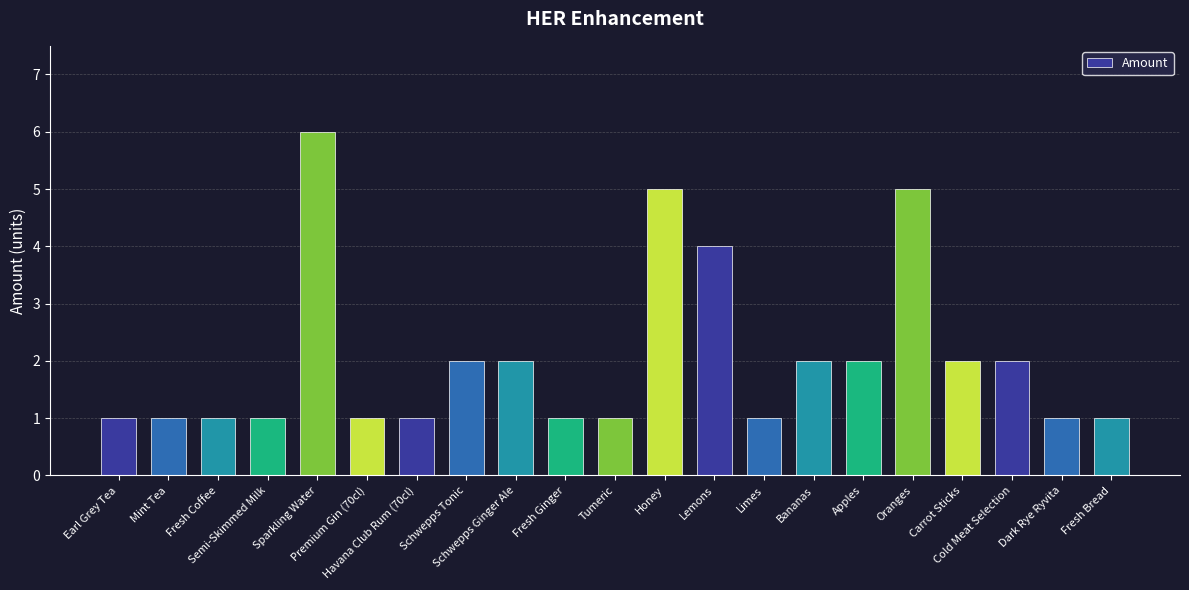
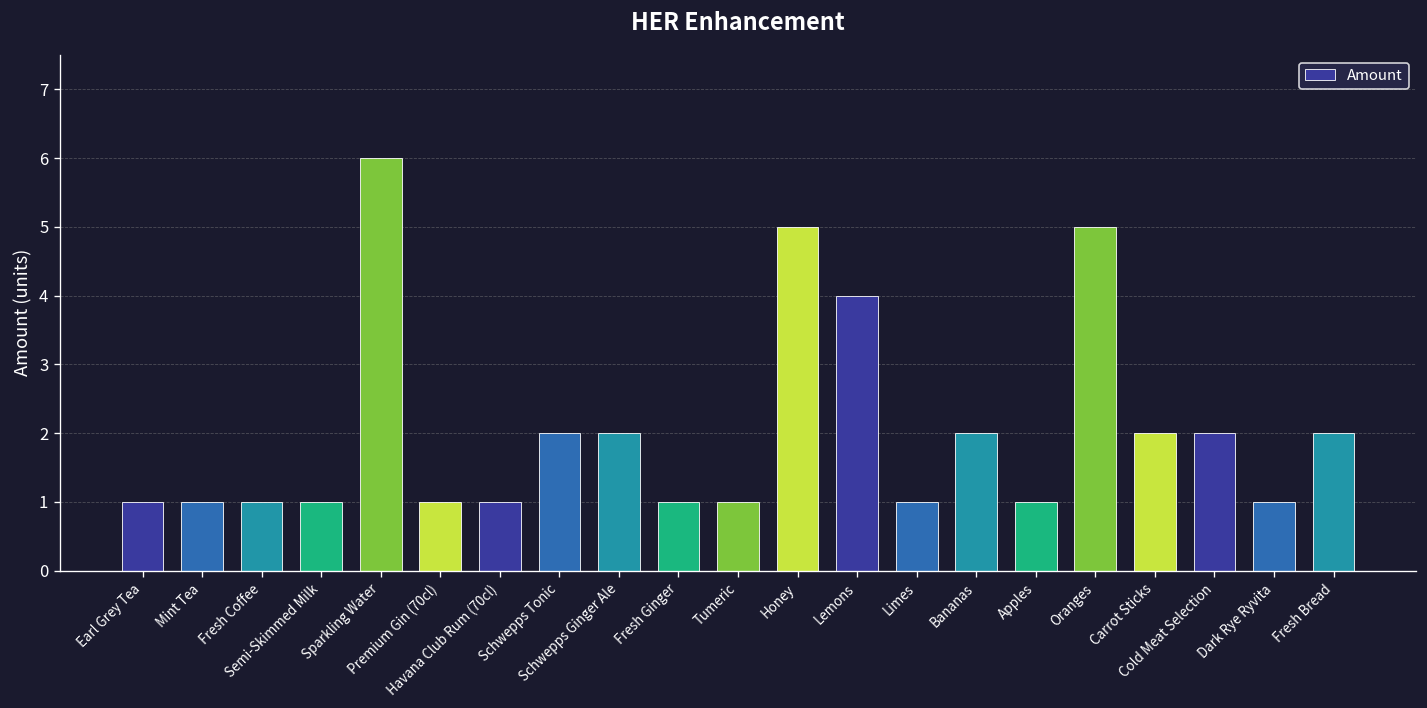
Apples: 2 -> 1
Fresh Bread: 1 -> 2
